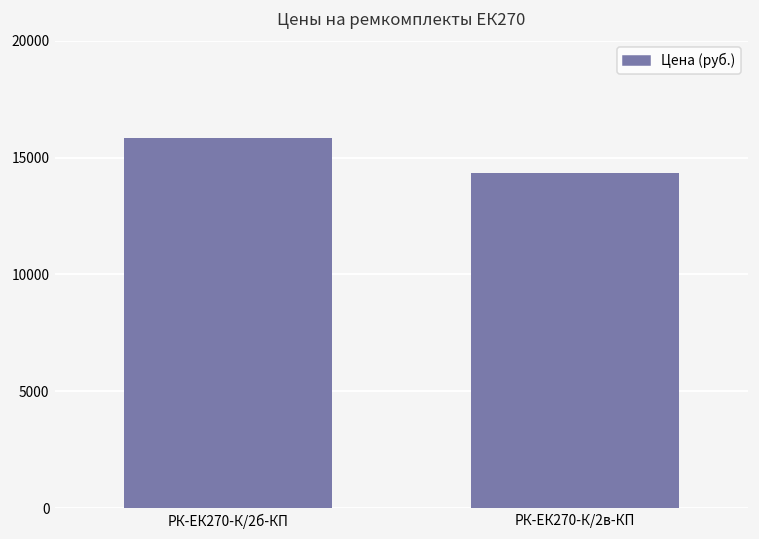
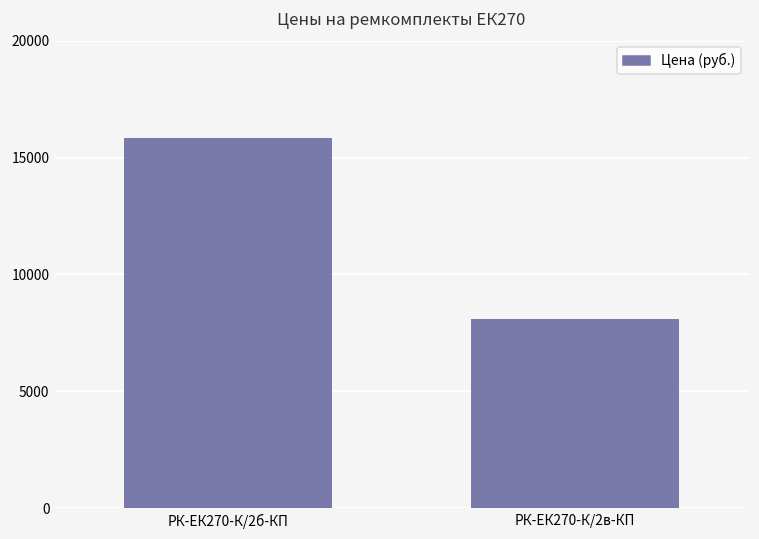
РК-ЕК270-К/2в-КП: 14300 -> 8100
